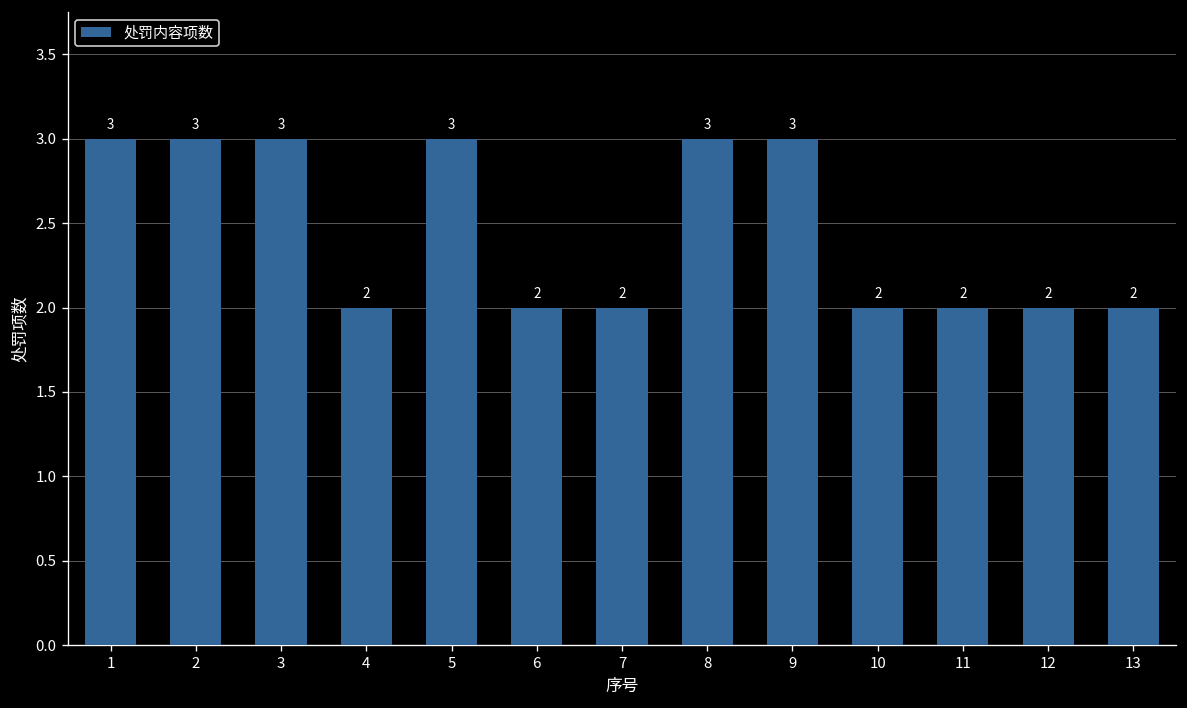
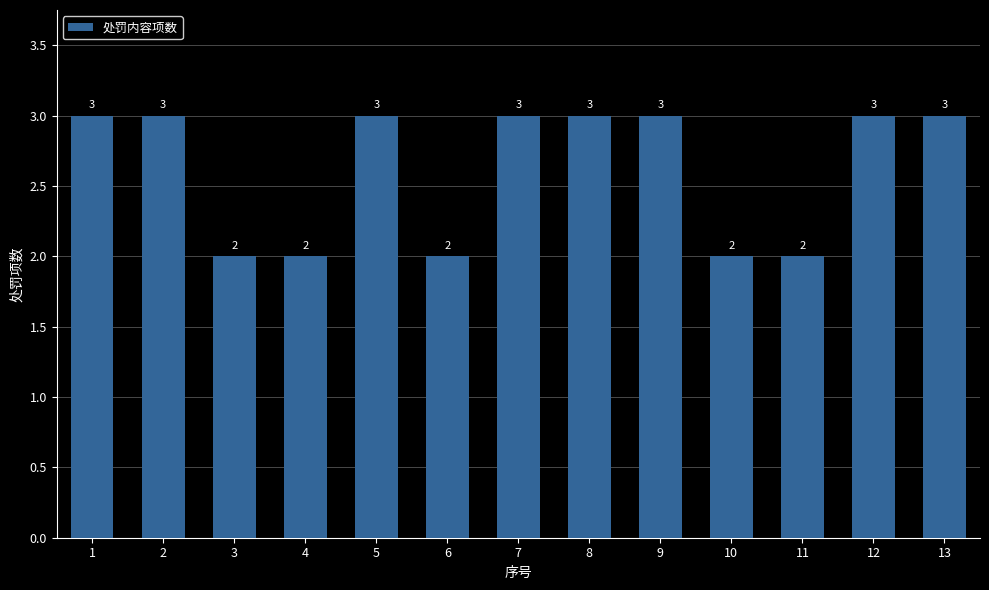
3: 3 -> 2
7: 2 -> 3
12: 2 -> 3
13: 2 -> 3
